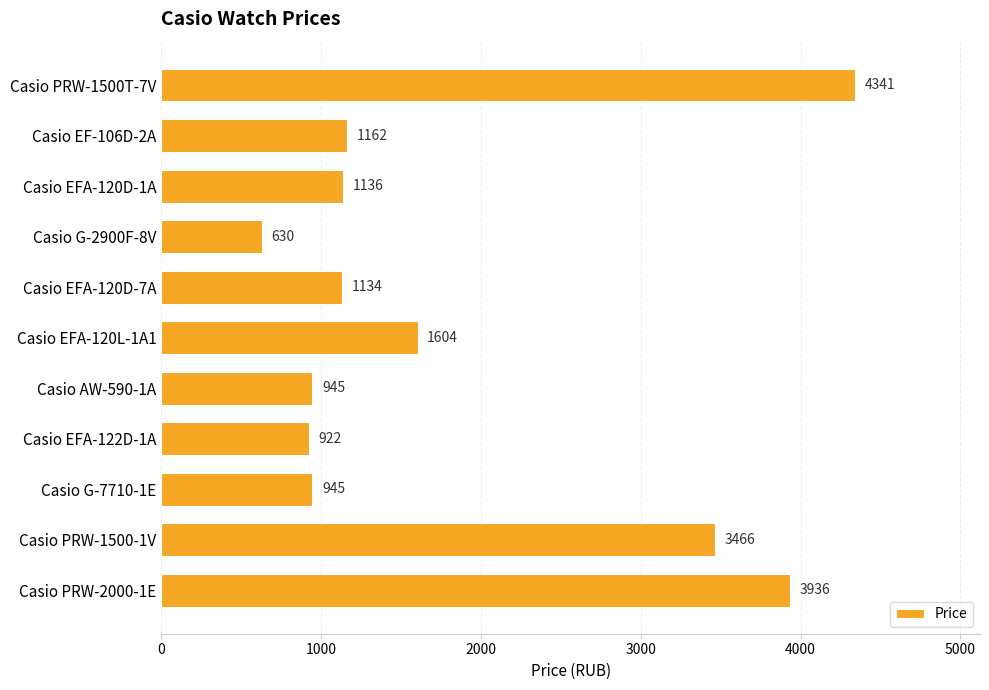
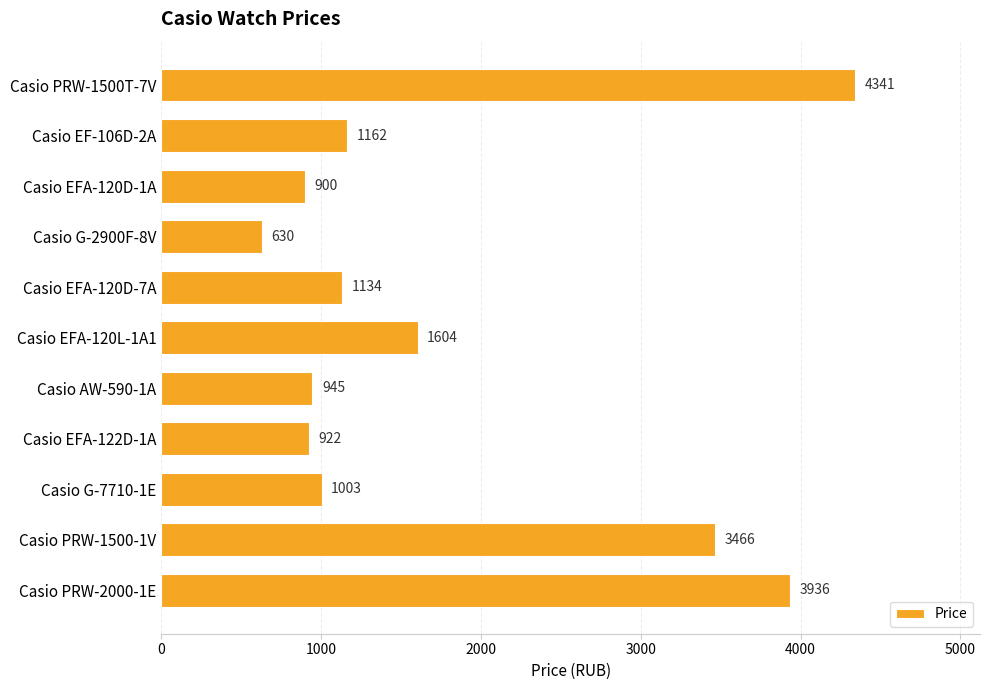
Casio EFA-120D-1A: 1136 -> 900
Casio G-7710-1E: 945 -> 1003
